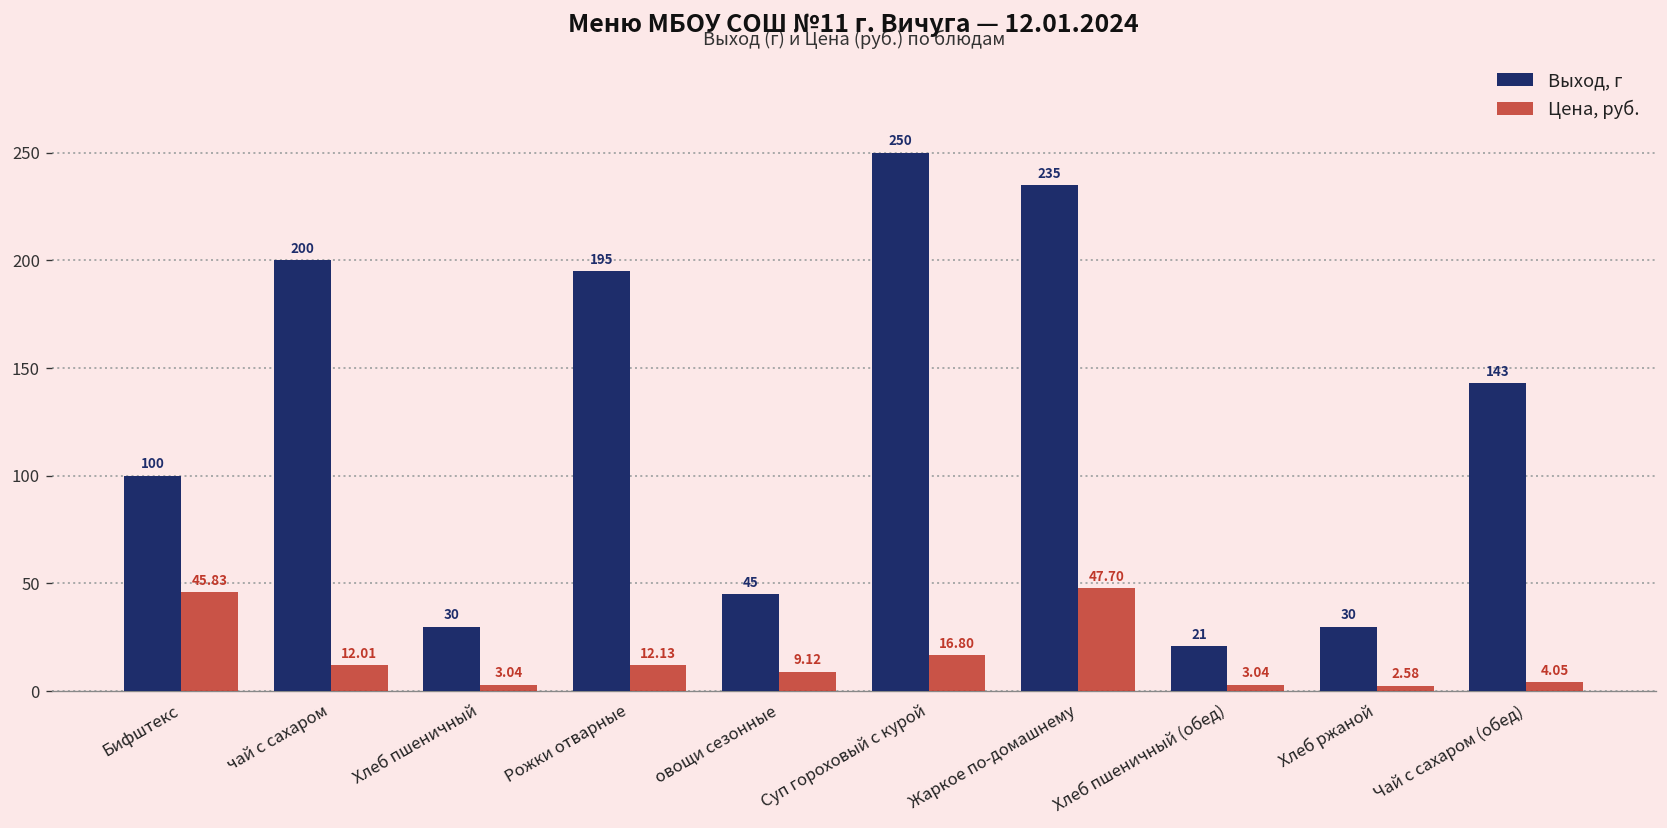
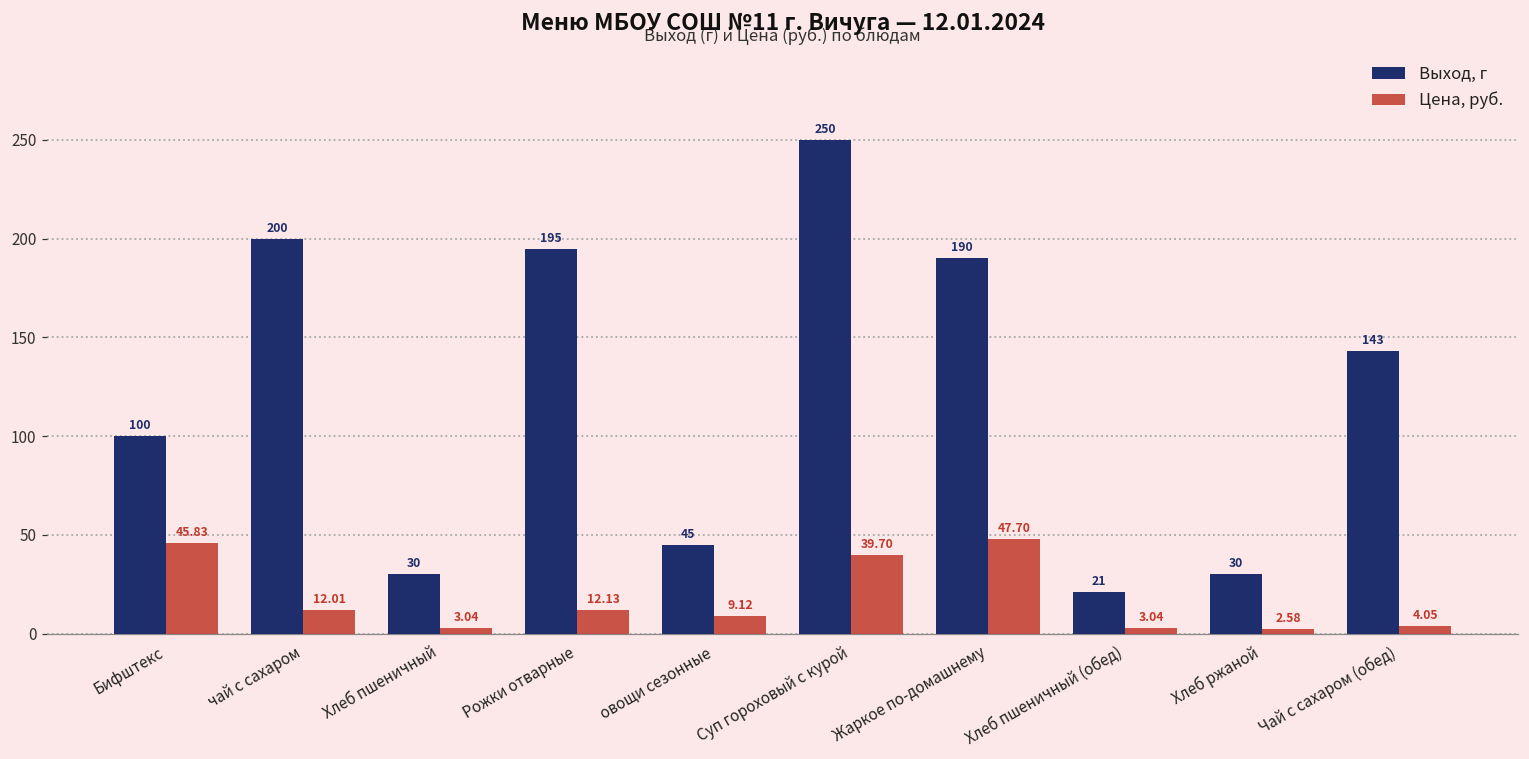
Цена, руб., Суп гороховый с курой: 16.80 -> 39.70
Выход, г, Жаркое по-домашнему: 235 -> 190
